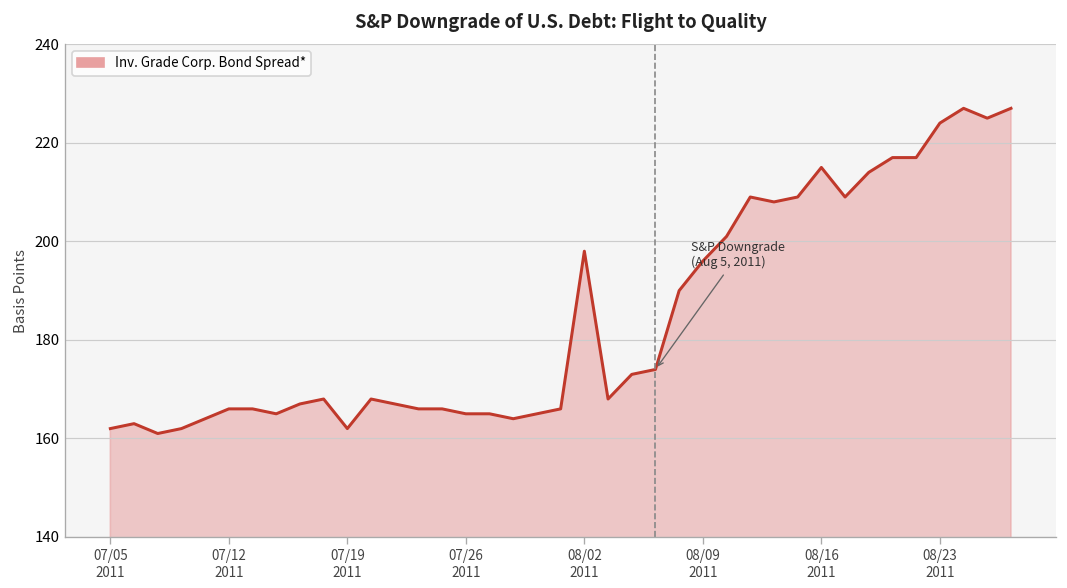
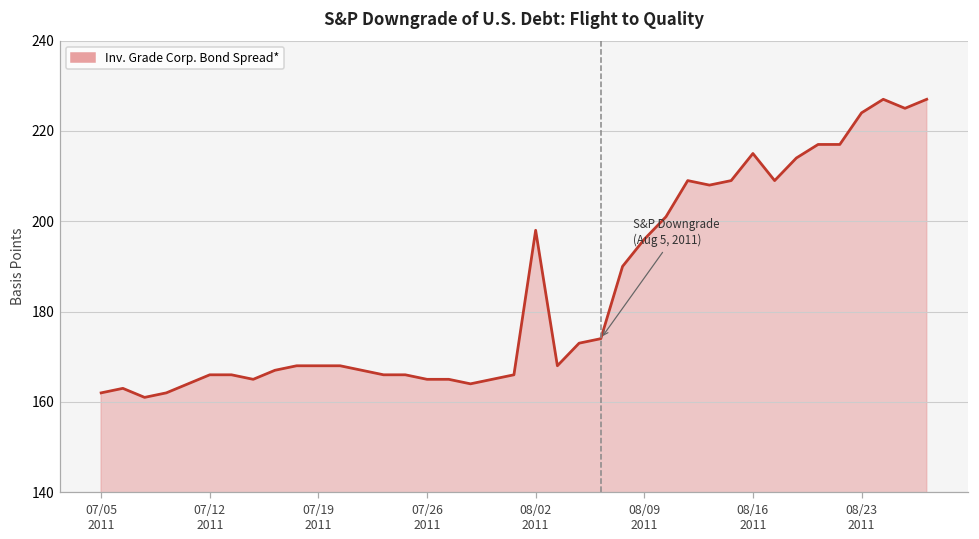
07/19 2011: 162 -> 168
